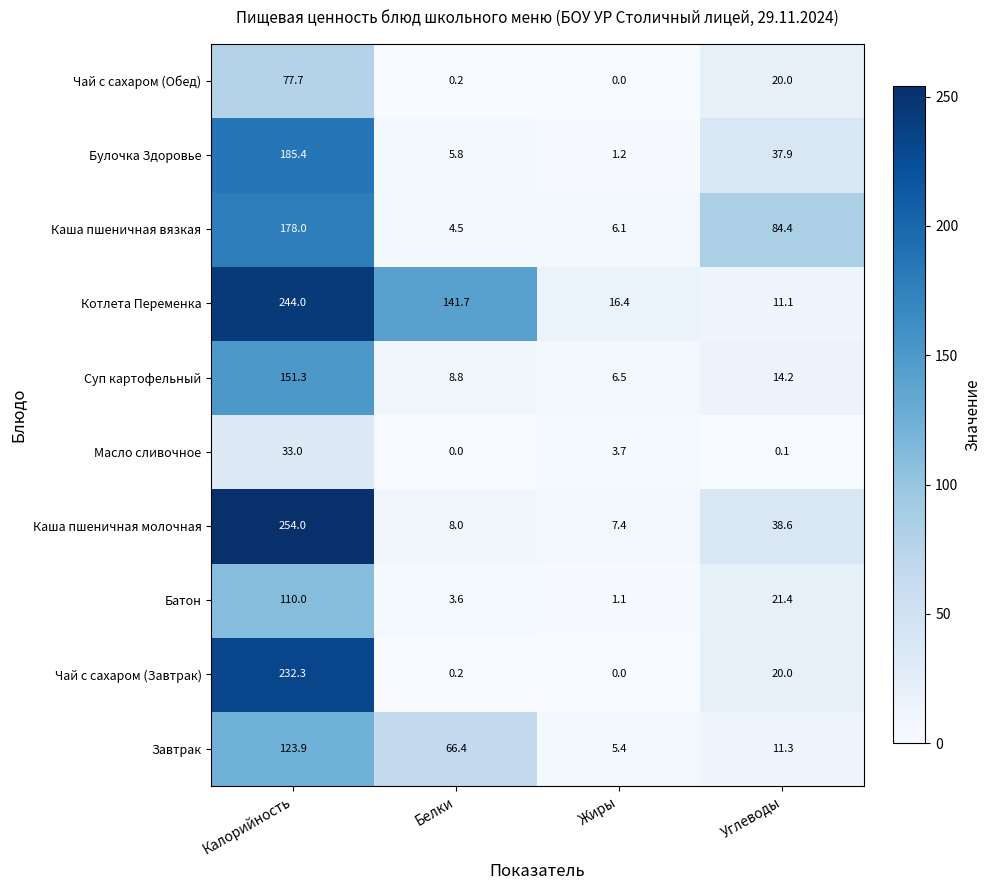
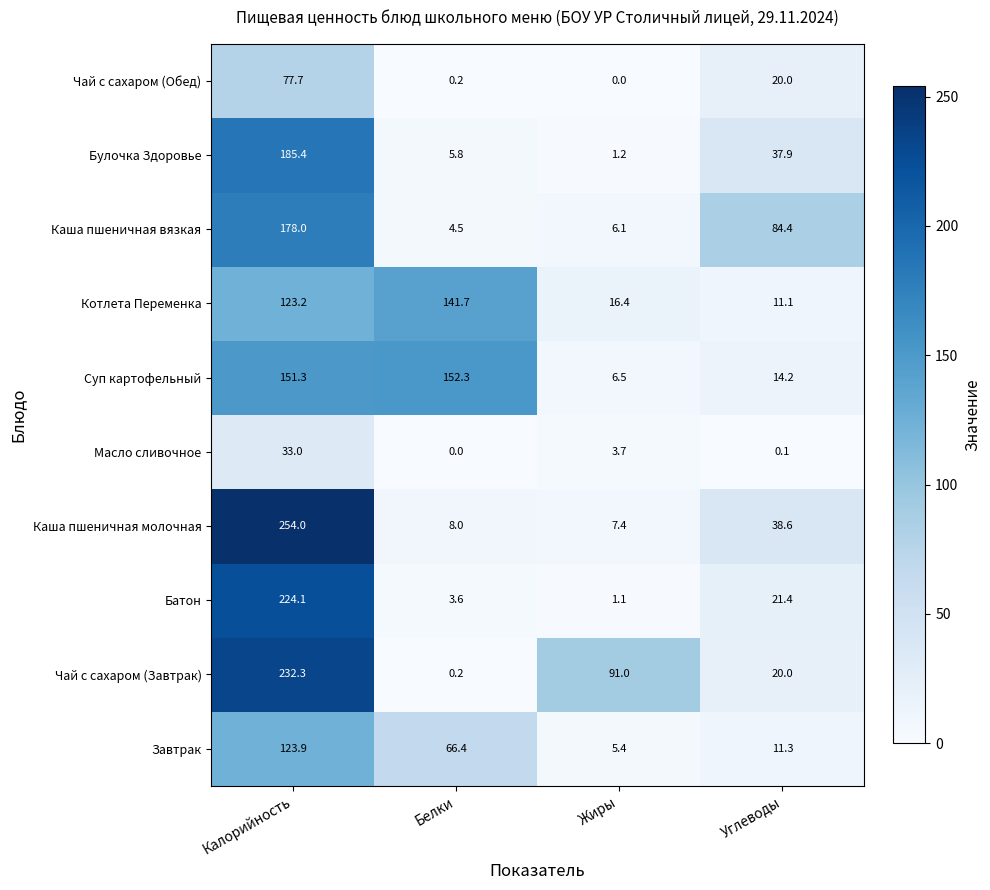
Котлета Переменка, Калорийность: 244.0 -> 123.2
Суп картофельный, Белки: 8.8 -> 152.3
Батон, Калорийность: 110.0 -> 224.1
Чай с сахаром (Завтрак), Жиры: 0.0 -> 91.0
